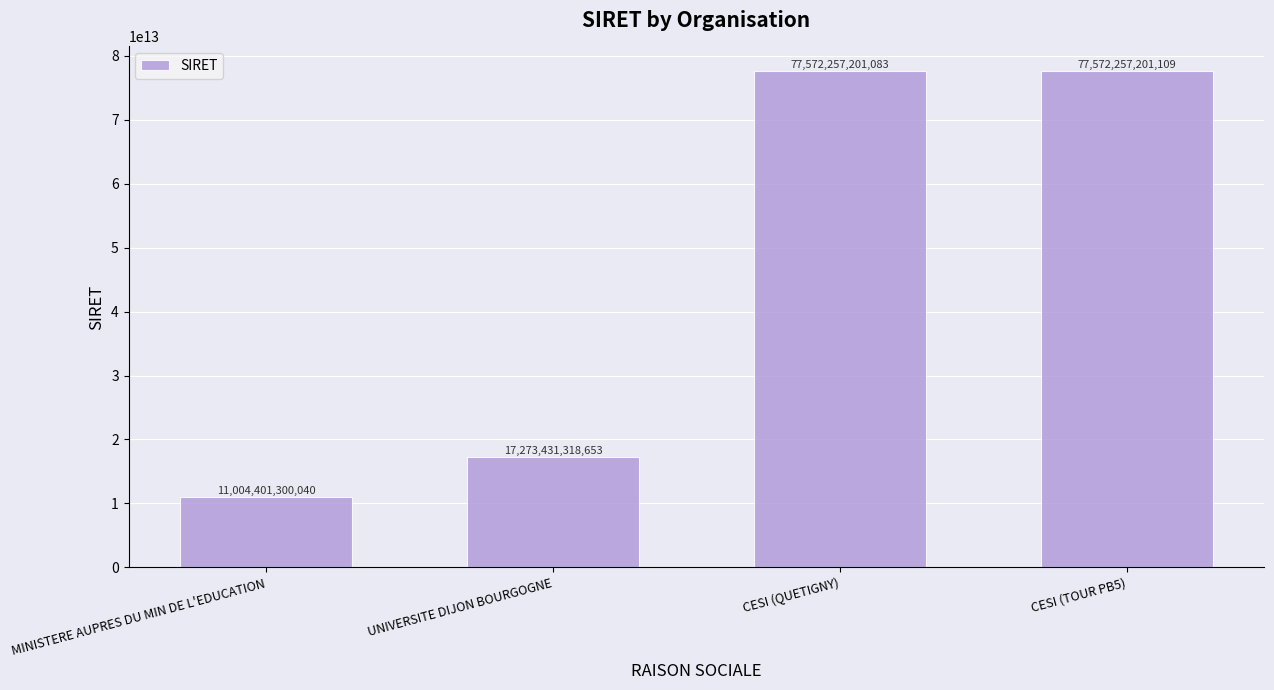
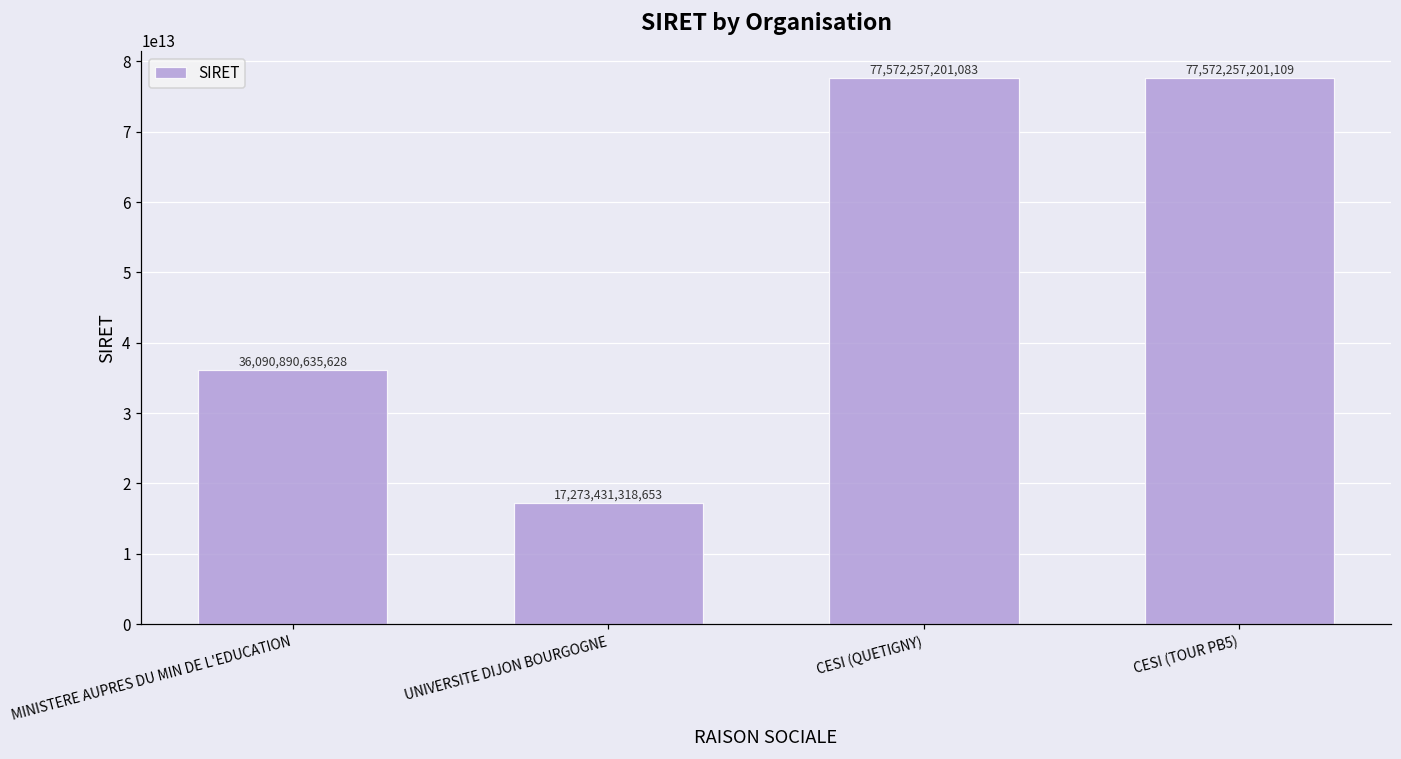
MINISTERE AUPRES DU MIN DE L'EDUCATION: 11,004,401,300,040 -> 36,090,890,635,628
